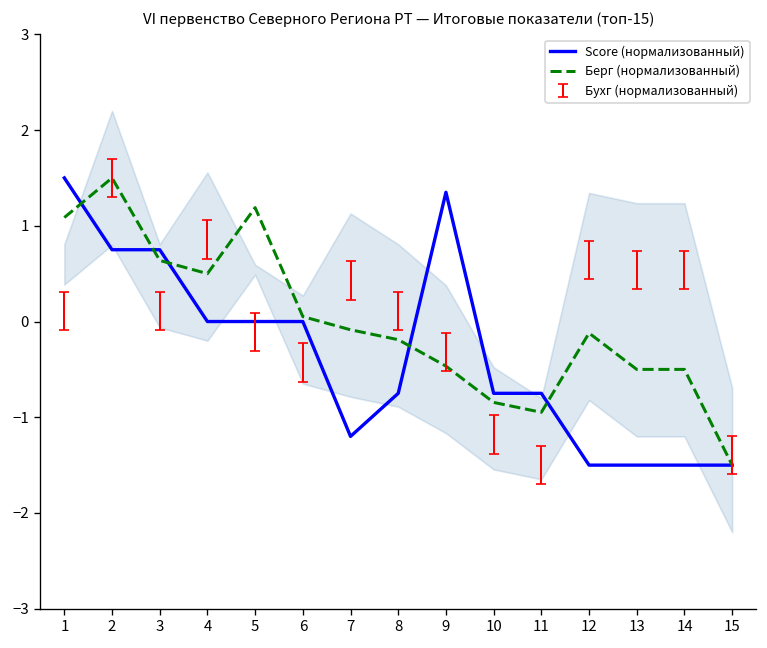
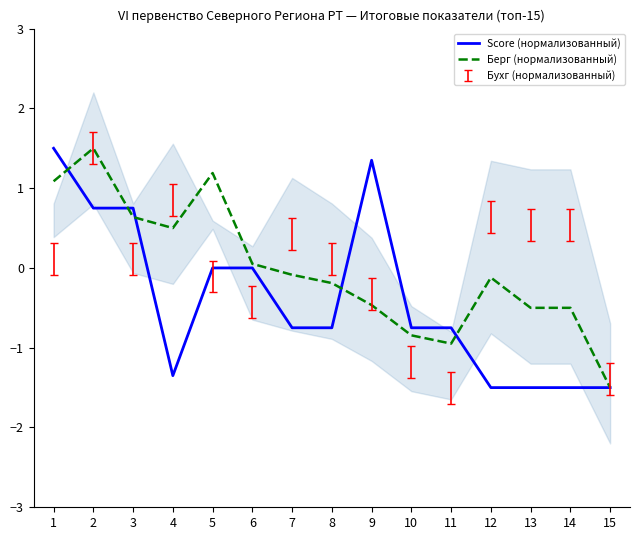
Score (нормализованный), 4: 0.0 -> -1.4
Score (нормализованный), 7: -1.2 -> -0.8
